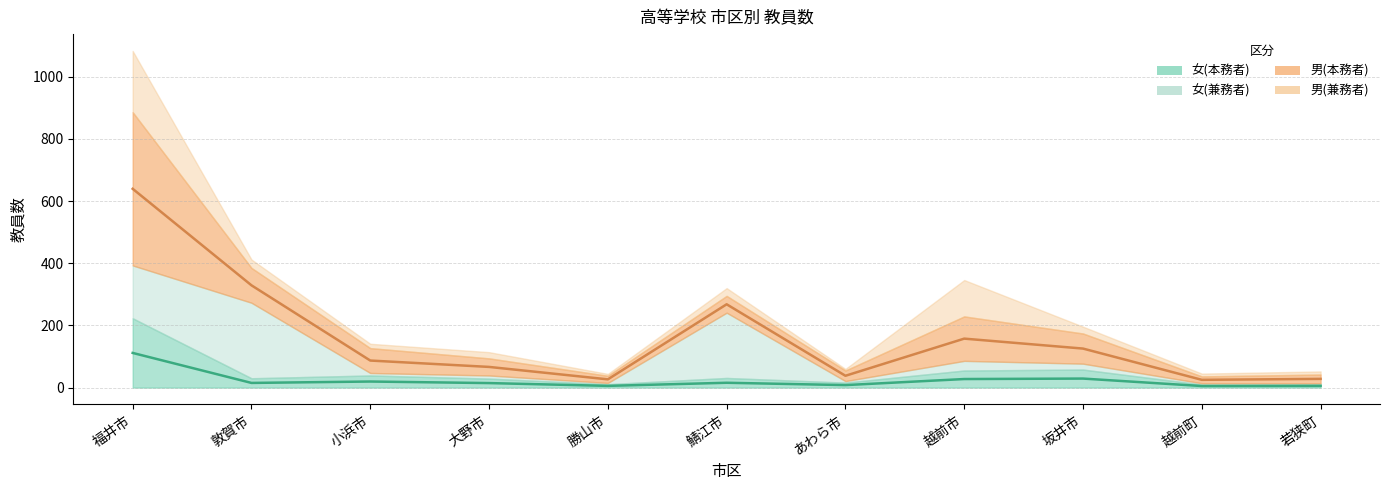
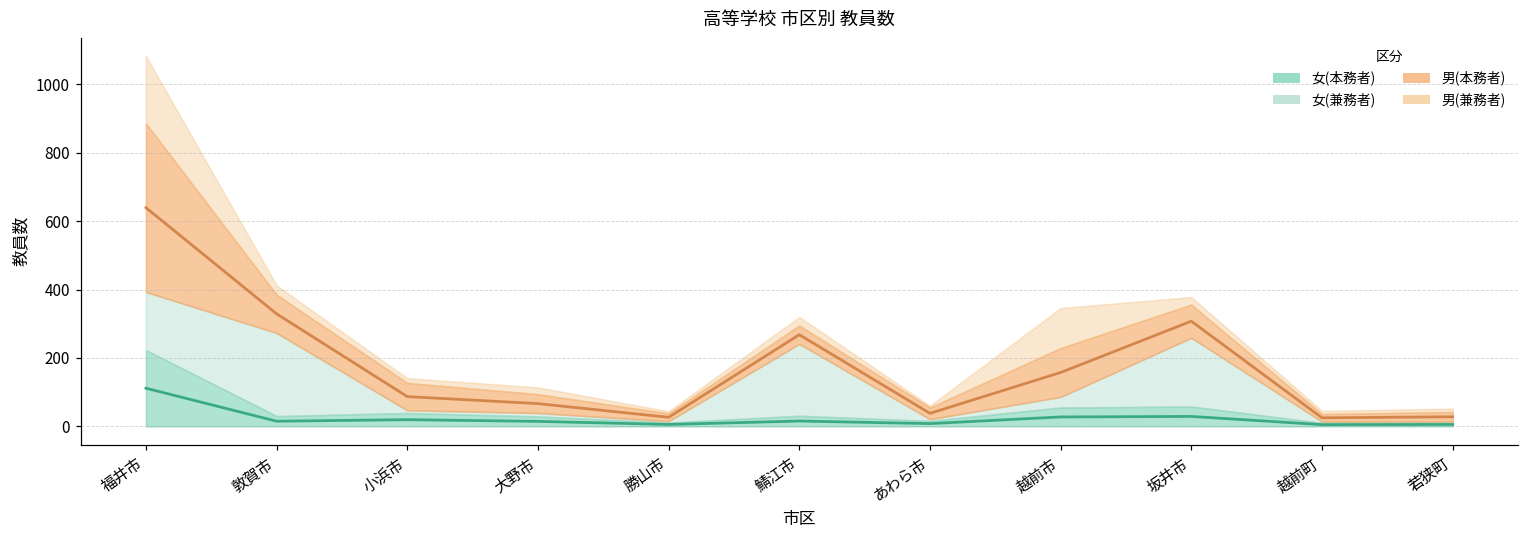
女(兼務者), 坂井市: 20 -> 200
